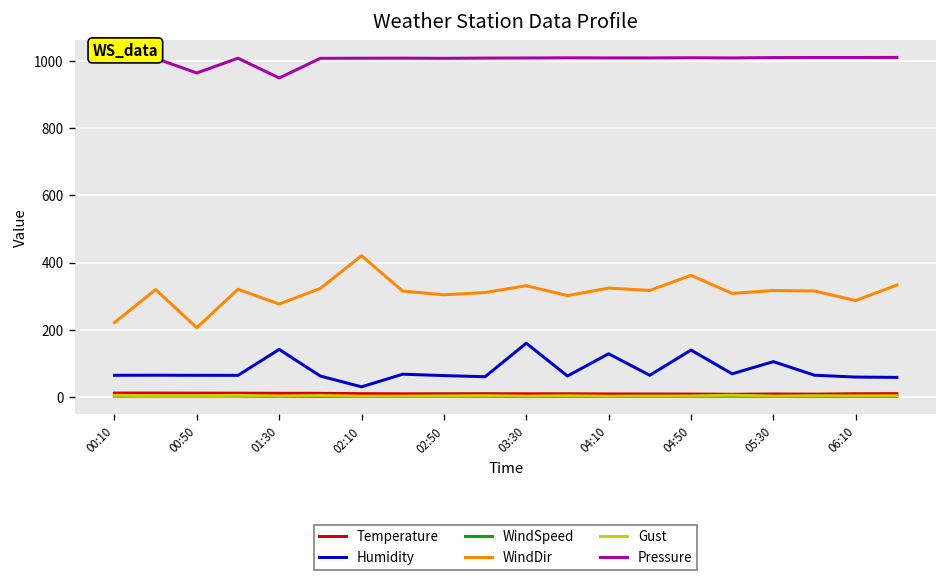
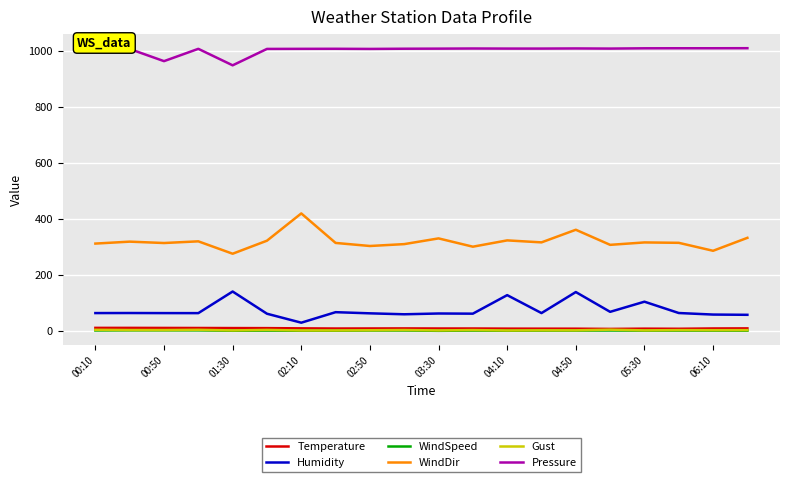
WindDir, 00:10: 220 -> 310
WindDir, 00:50: 210 -> 310
Humidity, 03:30: 160 -> 60
